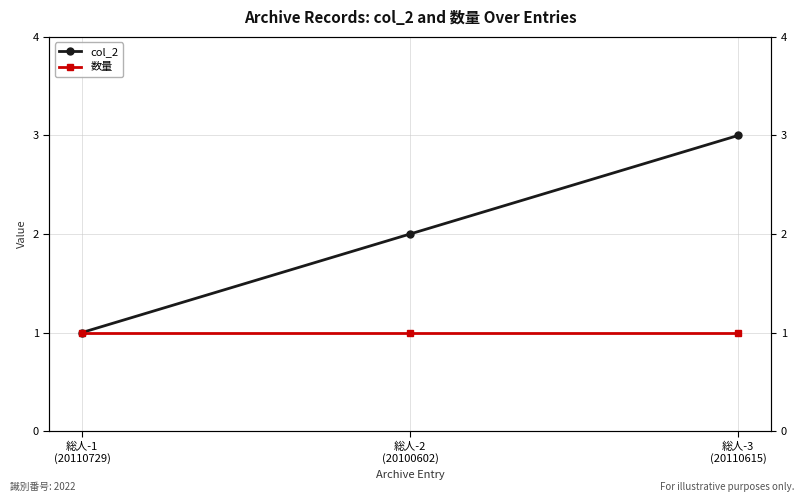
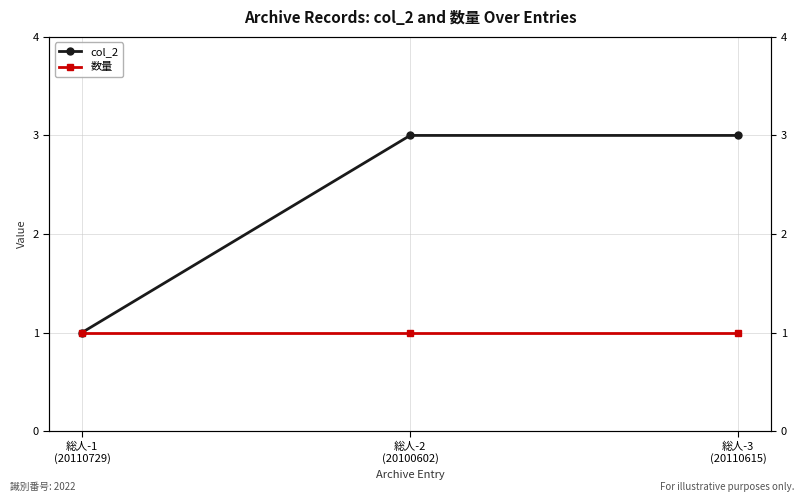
col_2, 総人-2 (20100602): 2 -> 3
